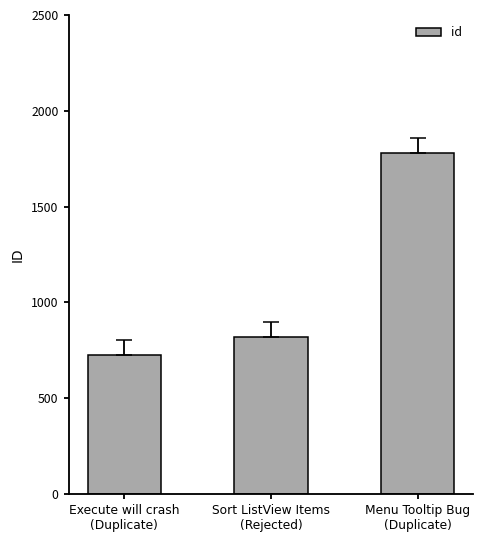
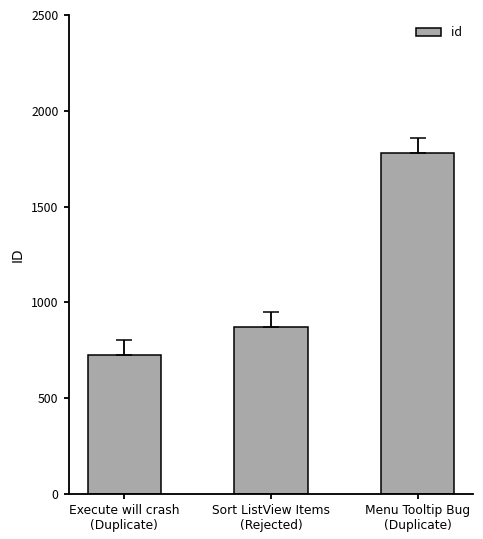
id, Sort ListView Items (Rejected): 820 -> 870
